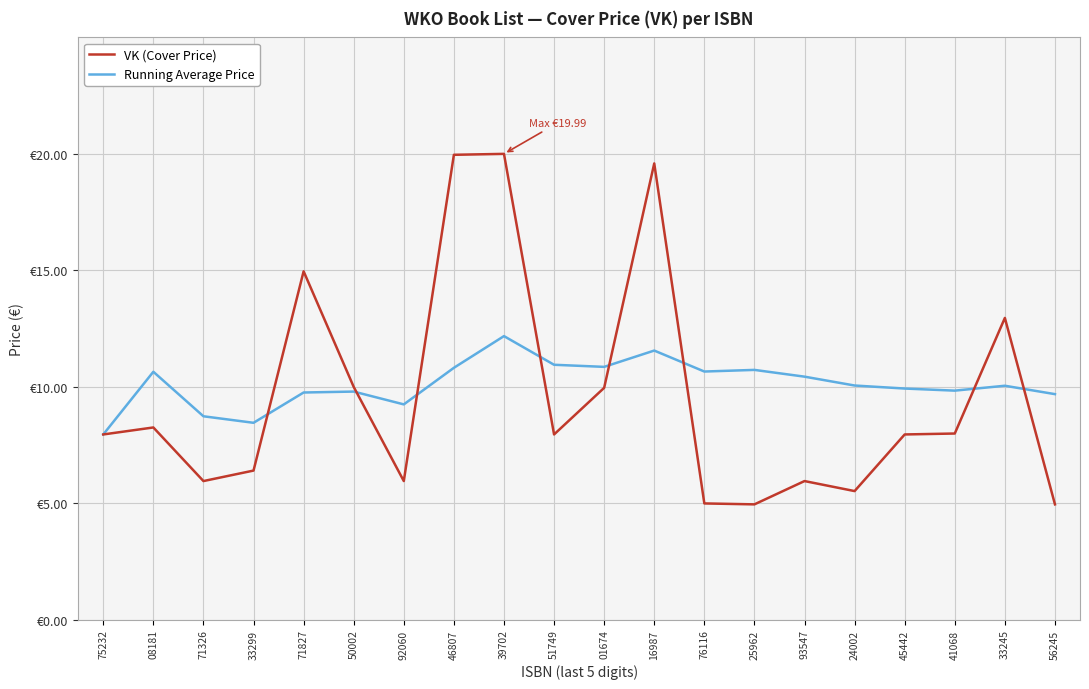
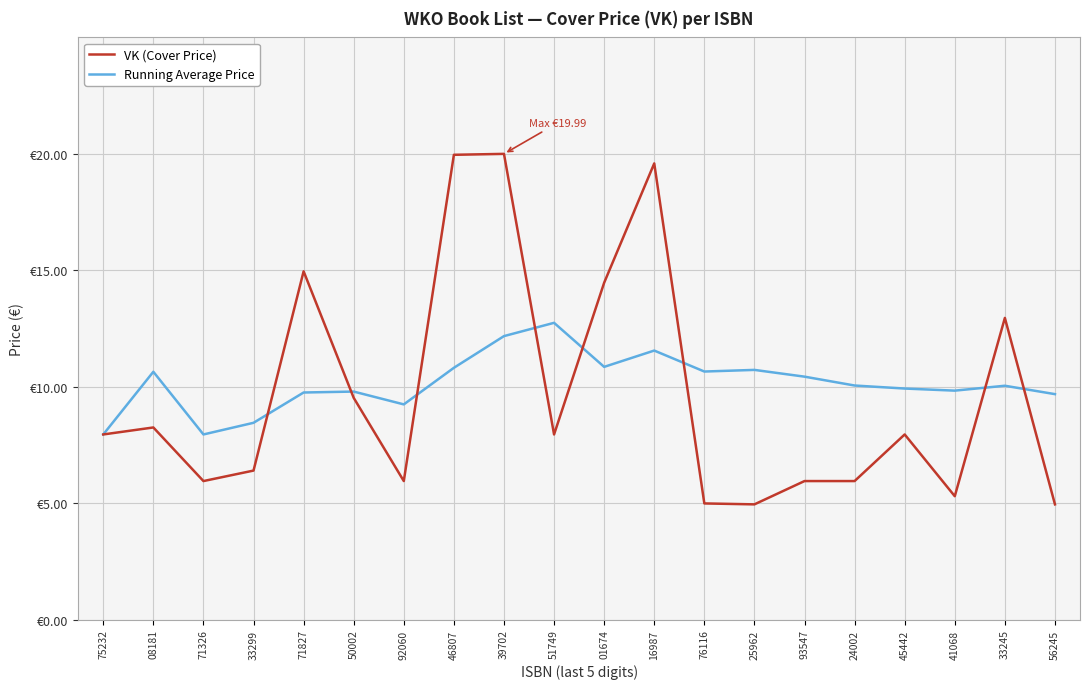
Running Average Price, 71326: €8.7 -> €8.0
VK (Cover Price), 50002: €10.0 -> €9.5
Running Average Price, 51749: €10.9 -> €12.7
VK (Cover Price), 01674: €10.0 -> €14.5
VK (Cover Price), 24002: €5.5 -> €6.0
VK (Cover Price), 41068: €8.0 -> €5.3
